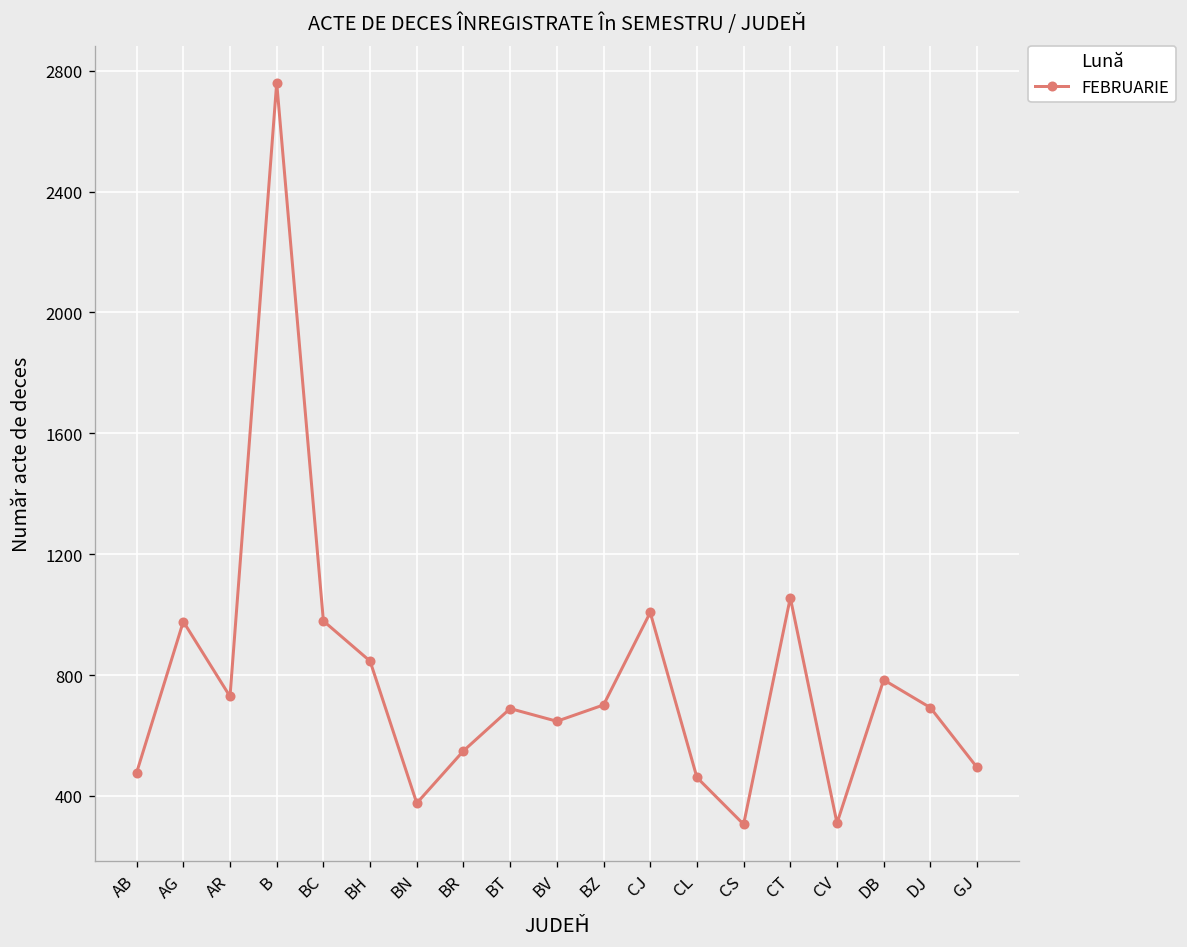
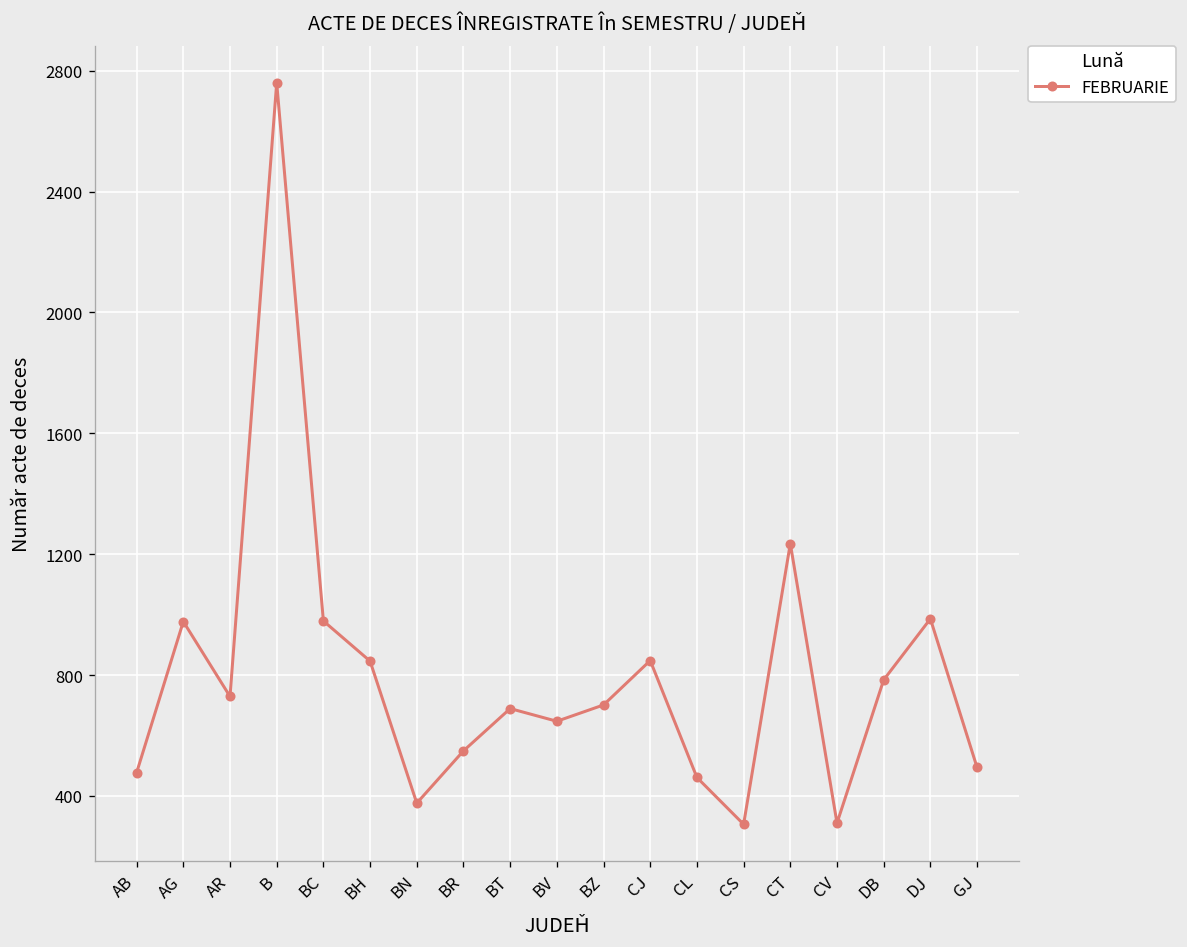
CJ: 1010 -> 850
CT: 1060 -> 1240
DJ: 690 -> 990
